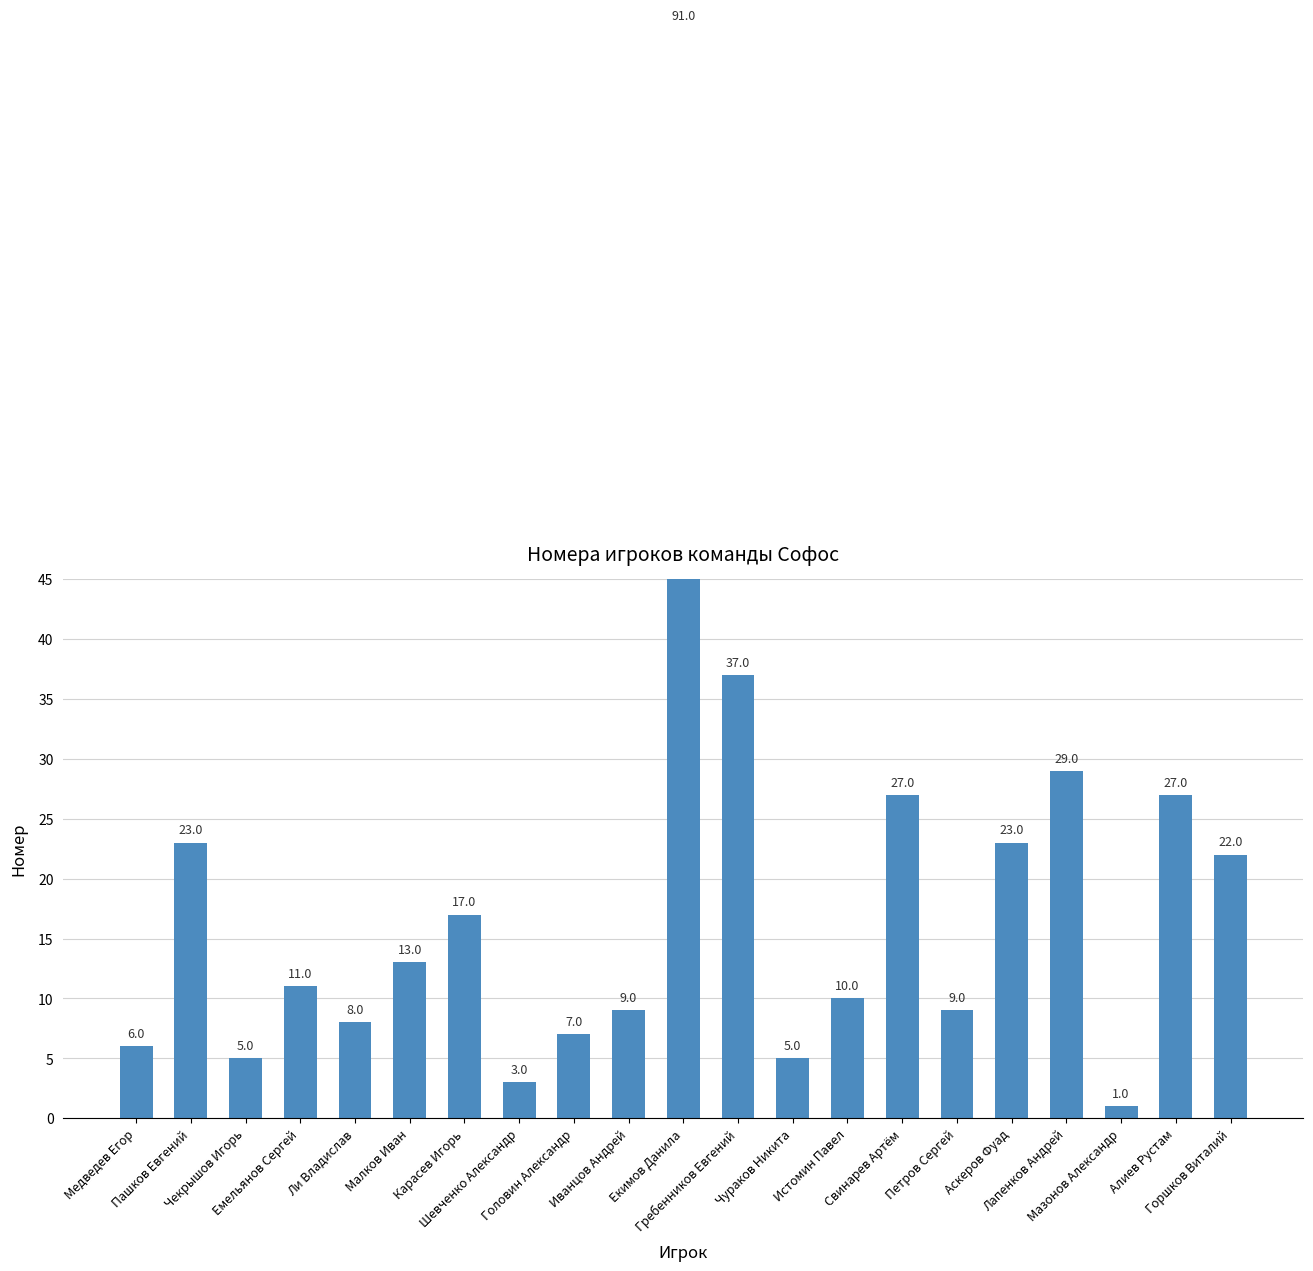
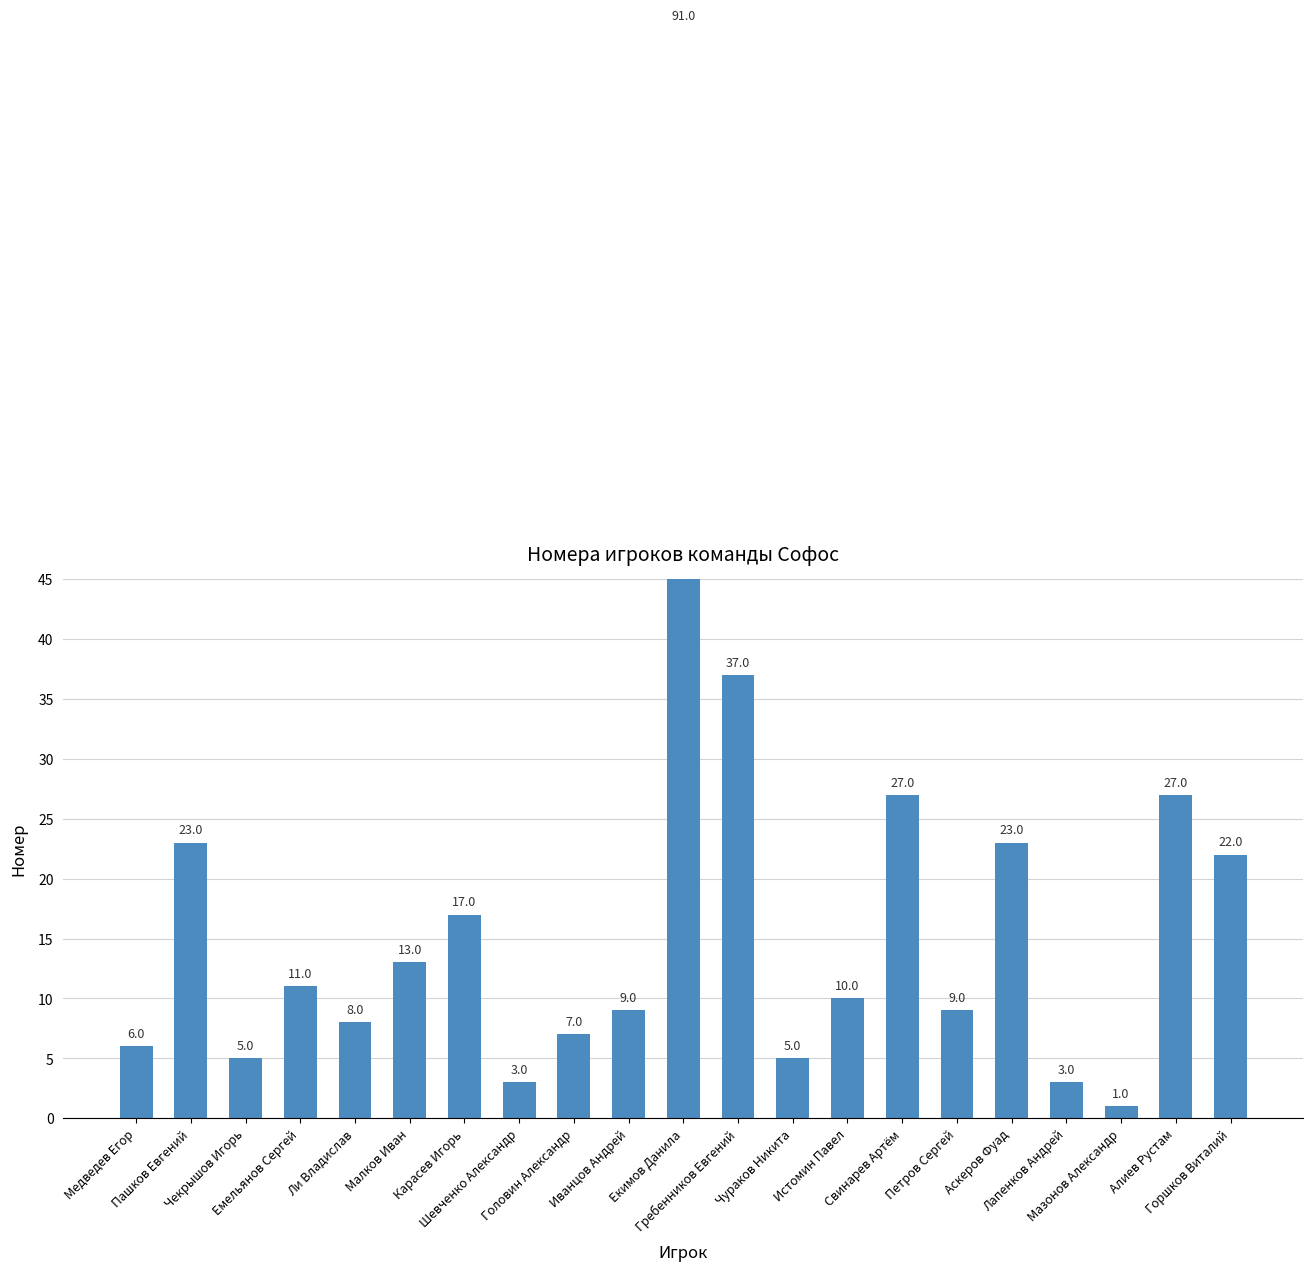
Лапенков Андрей: 29.0 -> 3.0
